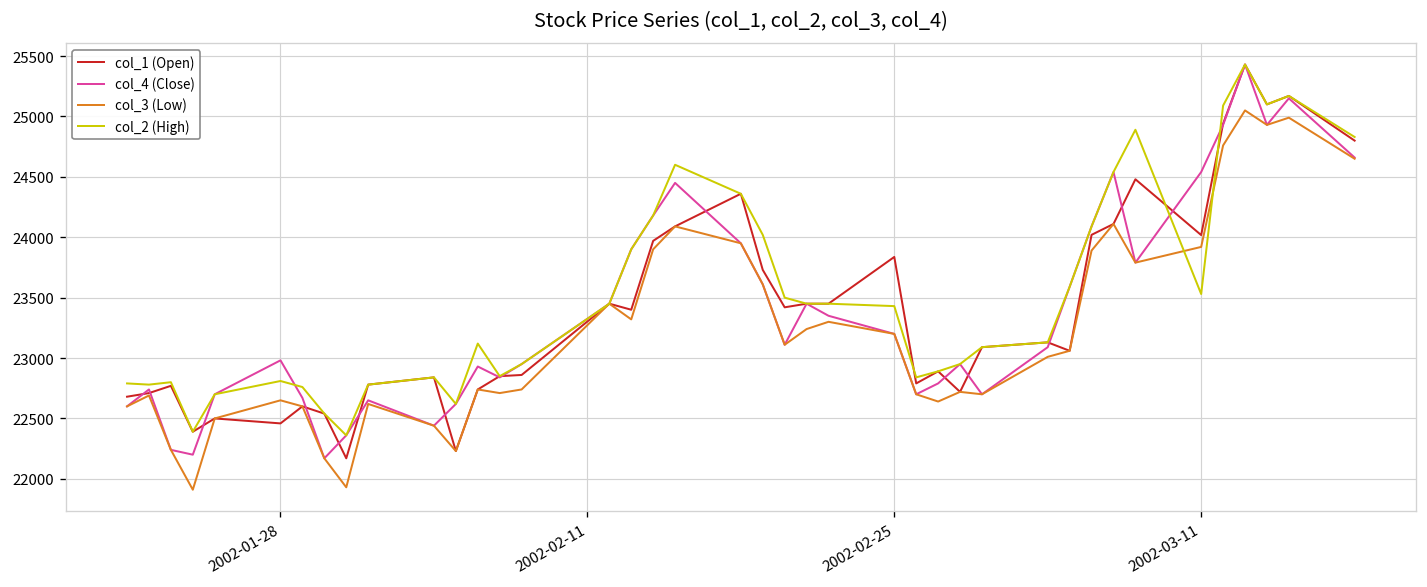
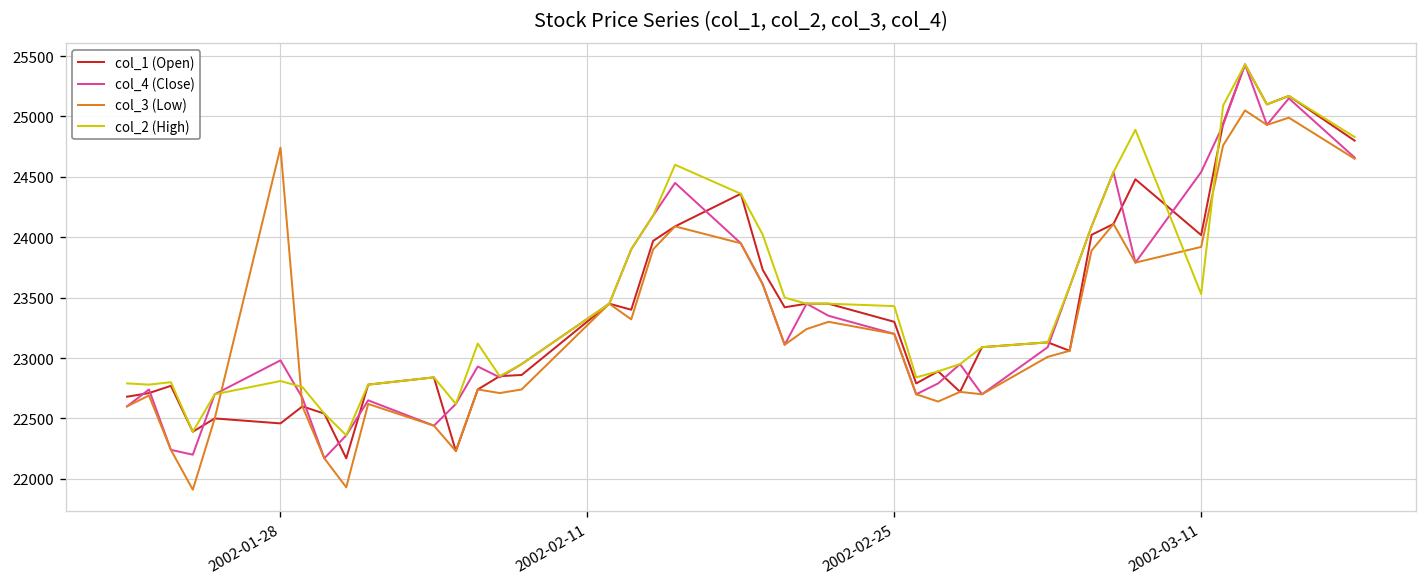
col_3 (Low), 2002-01-28: 22650 -> 24740
col_1 (Open), 2002-02-25: 23840 -> 23300
